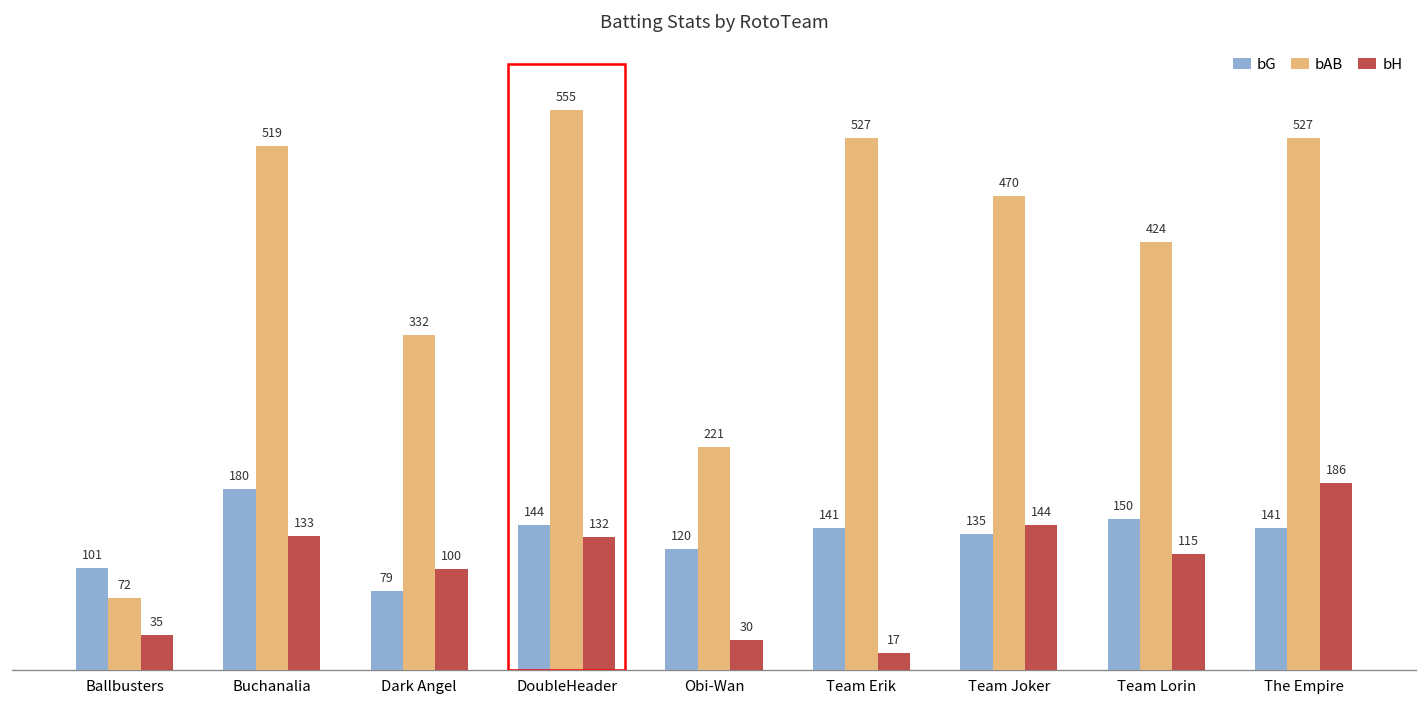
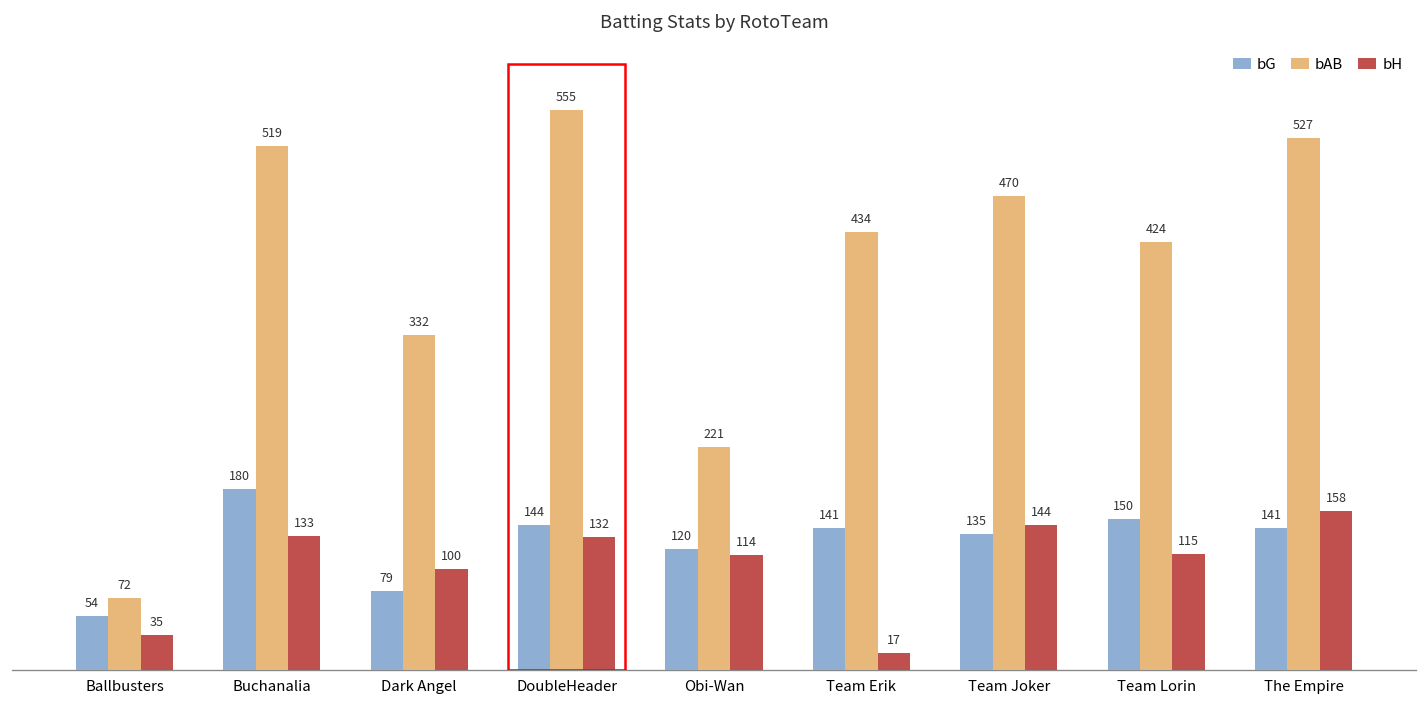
bG, Ballbusters: 101 -> 54
bH, Obi-Wan: 30 -> 114
bAB, Team Erik: 527 -> 434
bH, The Empire: 186 -> 158
